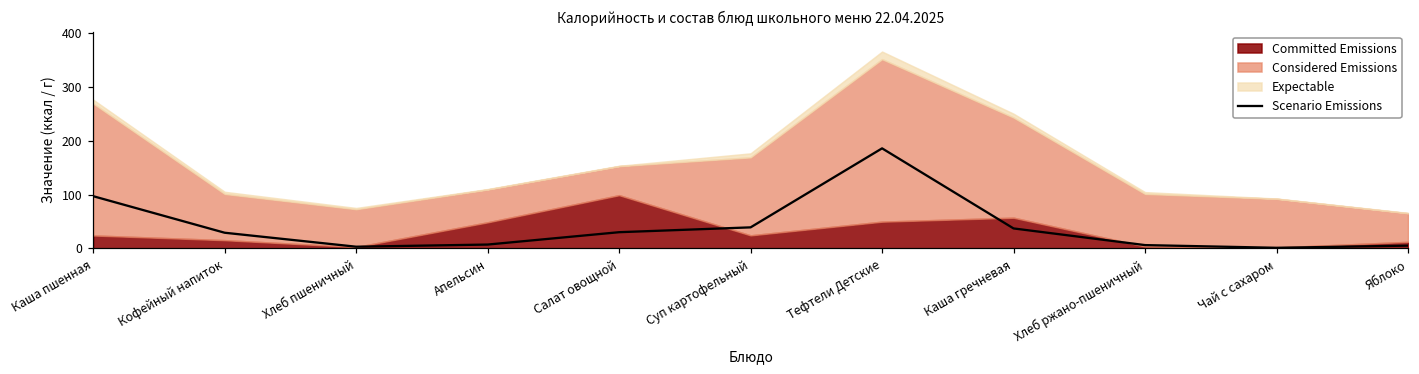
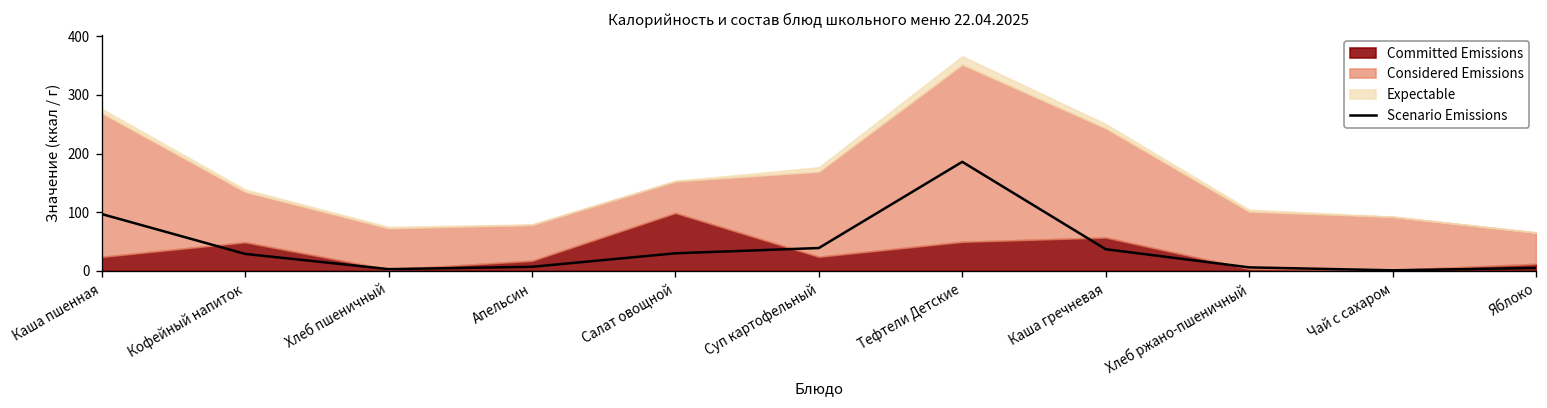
Committed Emissions, Кофейный напиток: 20 -> 50
Committed Emissions, Апельсин: 50 -> 20
